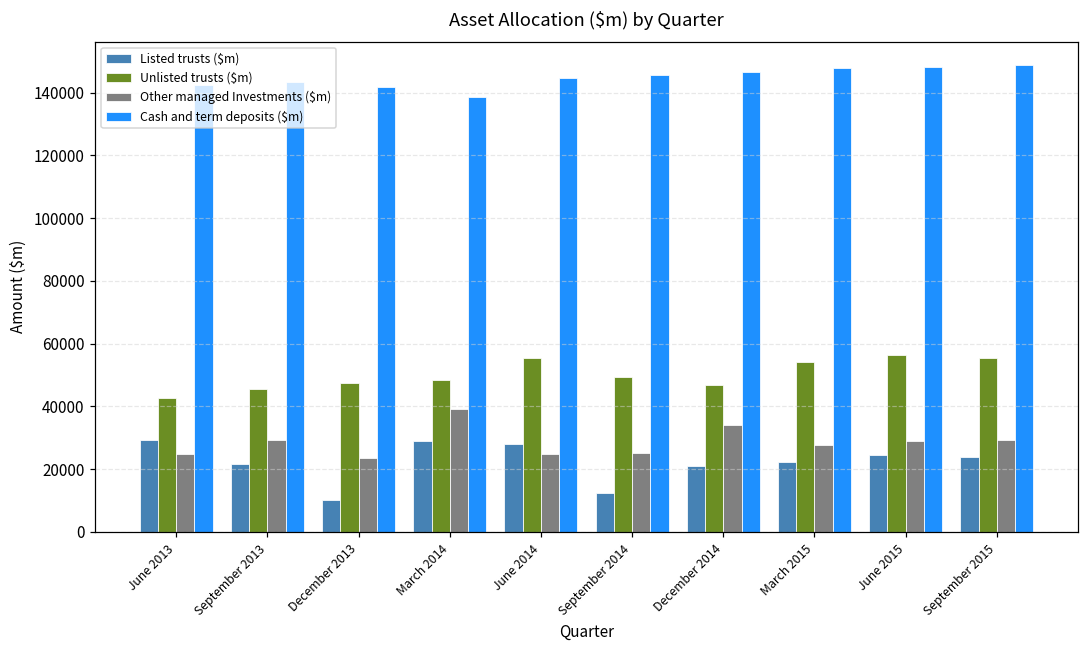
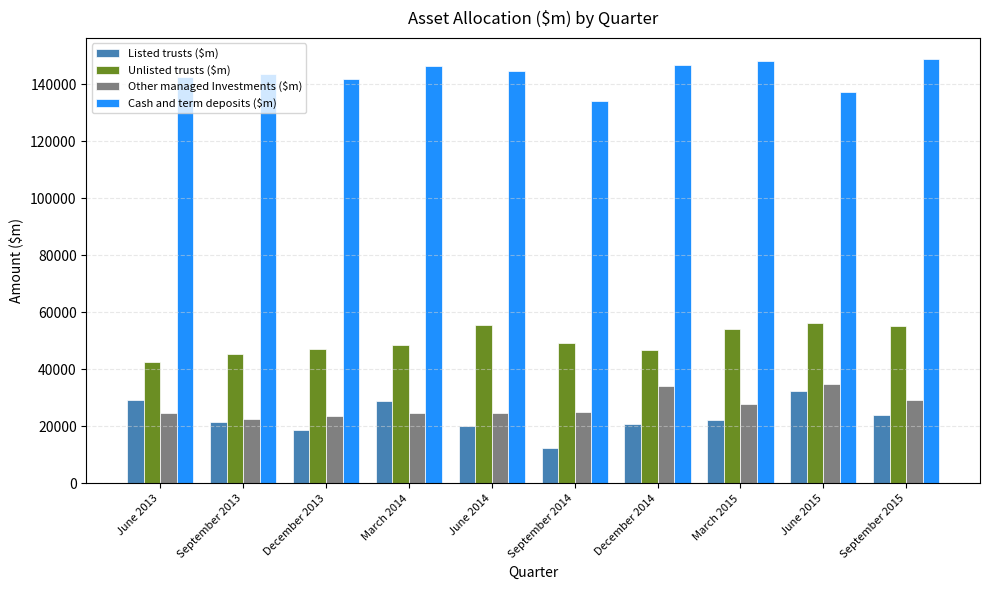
Other managed Investments ($m), September 2013: 29000 -> 23000
Listed trusts ($m), December 2013: 10000 -> 19000
Other managed Investments ($m), March 2014: 39000 -> 25000
Cash and term deposits ($m), March 2014: 138000 -> 146000
Listed trusts ($m), June 2014: 28000 -> 20000
Cash and term deposits ($m), September 2014: 146000 -> 134000
Listed trusts ($m), June 2015: 24000 -> 32000
Other managed Investments ($m), June 2015: 29000 -> 35000
Cash and term deposits ($m), June 2015: 148000 -> 137000
